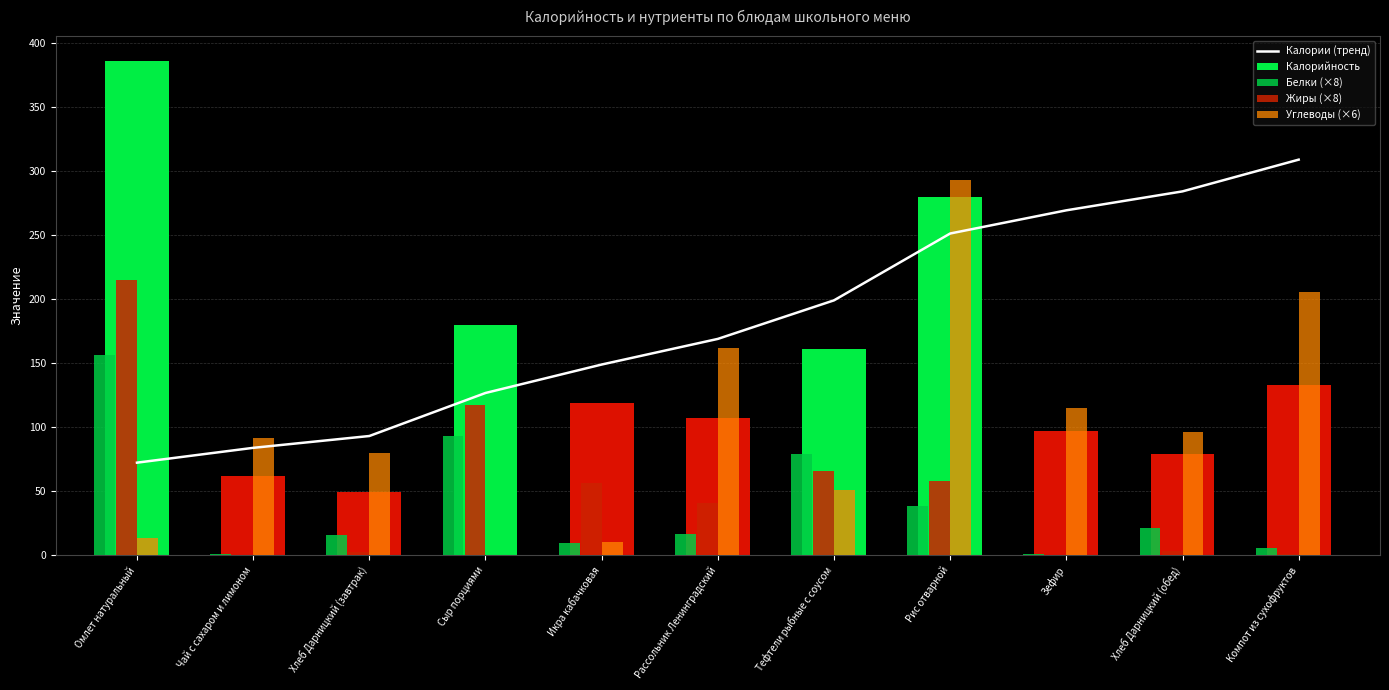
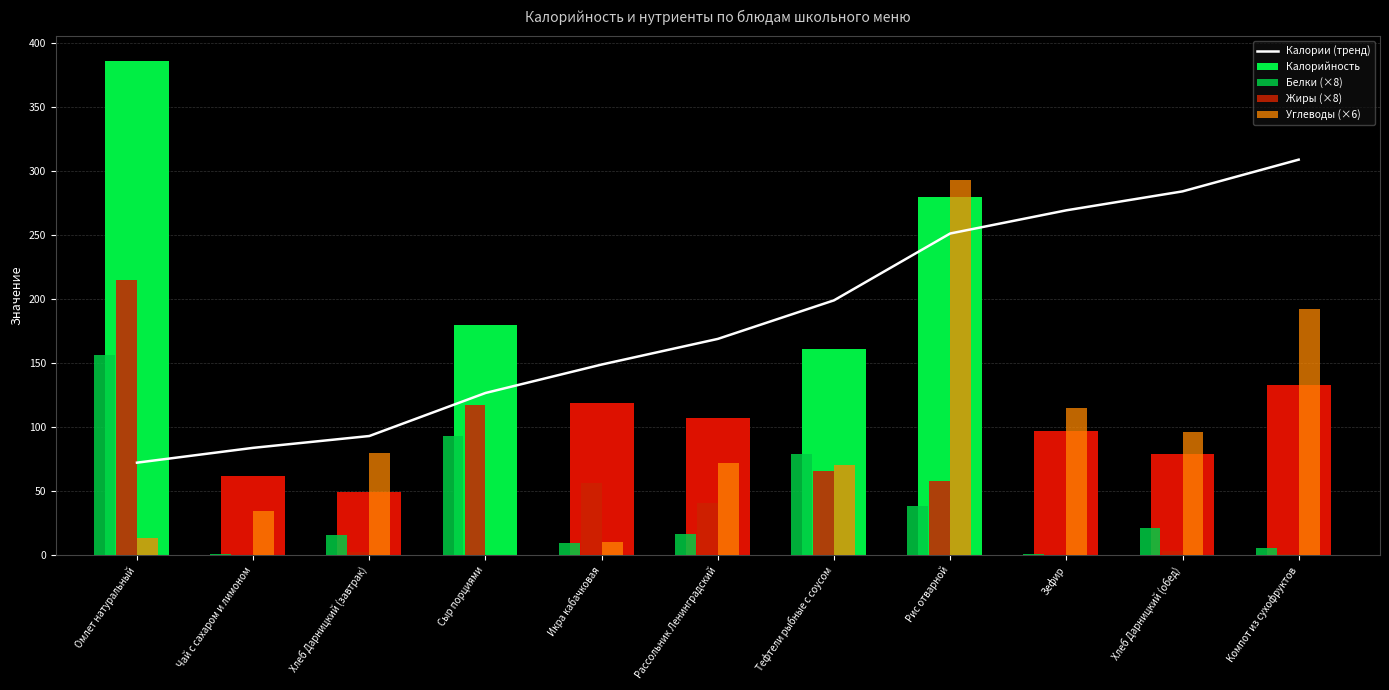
Углеводы (×6), Чай с сахаром и лимоном: 91 -> 34
Углеводы (×6), Рассольник Ленинградский: 162 -> 72
Углеводы (×6), Тефтели рыбные с соусом: 51 -> 71
Углеводы (×6), Компот из сухофруктов: 205 -> 192
